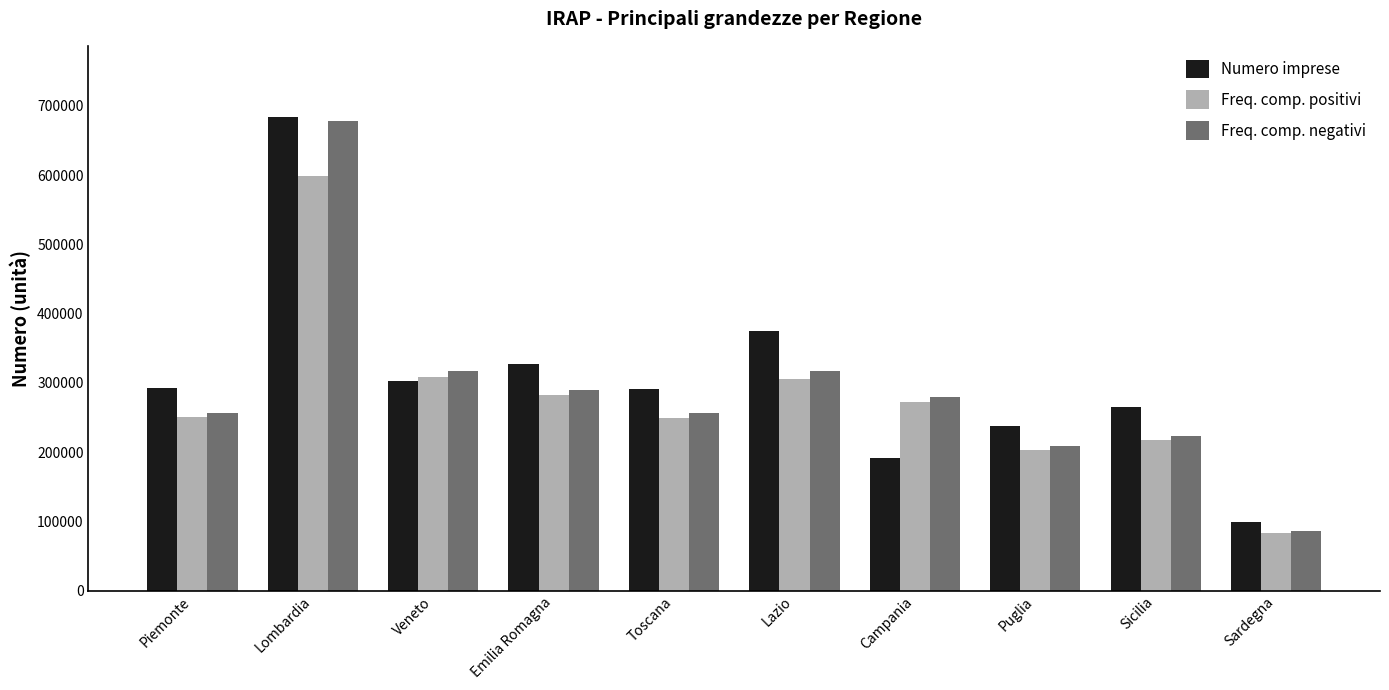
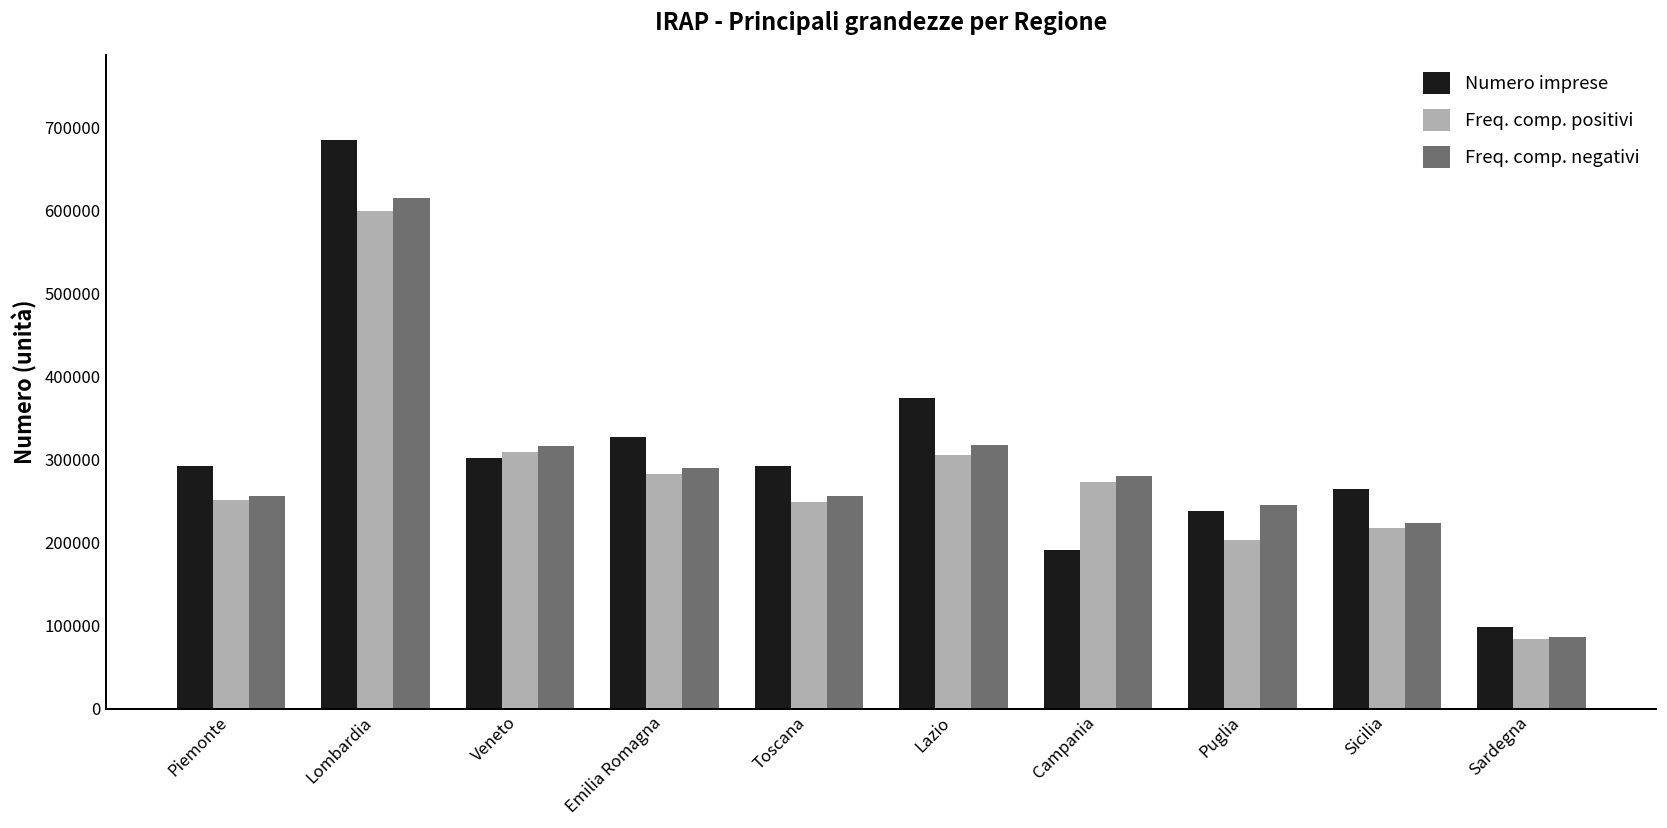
Freq. comp. negativi, Lombardia: 680000 -> 610000
Freq. comp. negativi, Puglia: 210000 -> 250000
